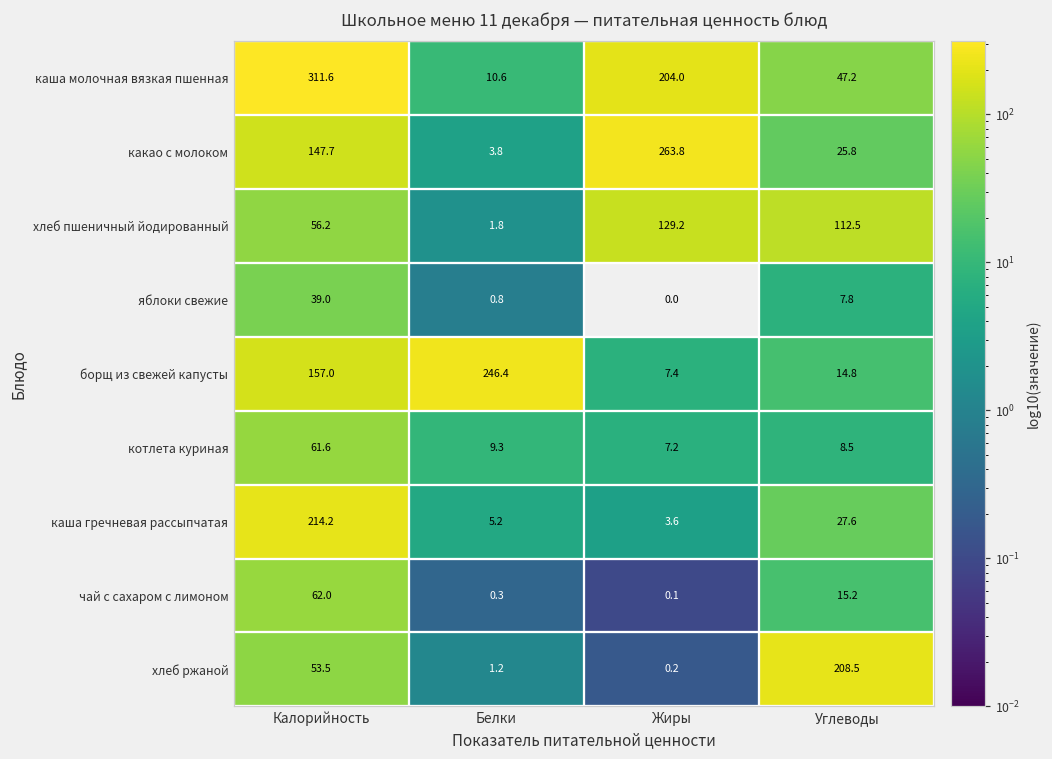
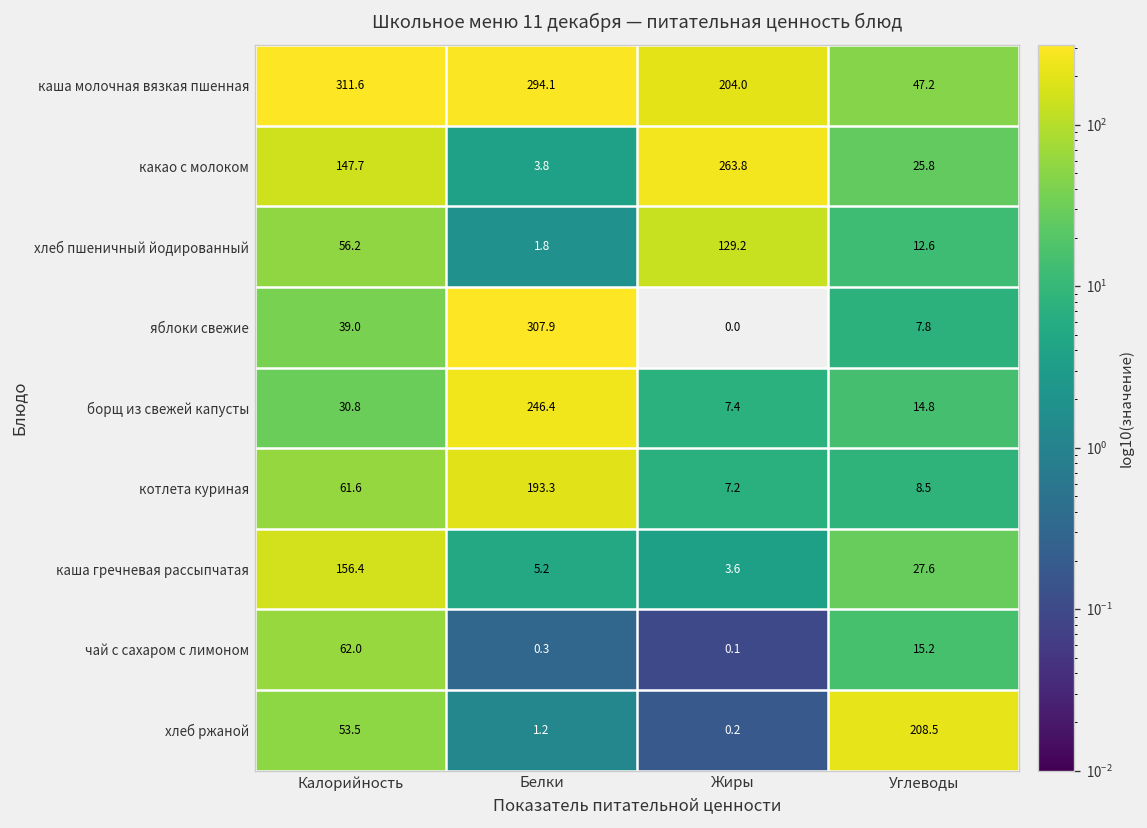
каша молочная вязкая пшенная, Белки: 10.6 -> 294.1
хлеб пшеничный йодированный, Углеводы: 112.5 -> 12.6
яблоки свежие, Белки: 0.8 -> 307.9
борщ из свежей капусты, Калорийность: 157.0 -> 30.8
котлета куриная, Белки: 9.3 -> 193.3
каша гречневая рассыпчатая, Калорийность: 214.2 -> 156.4
